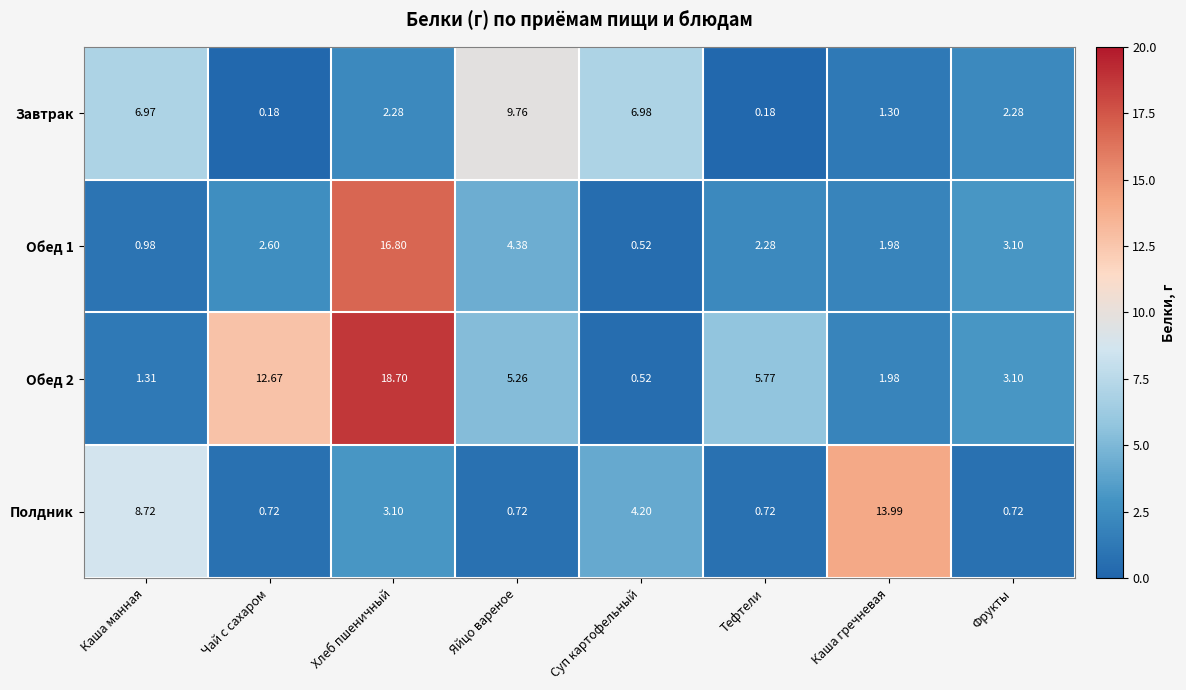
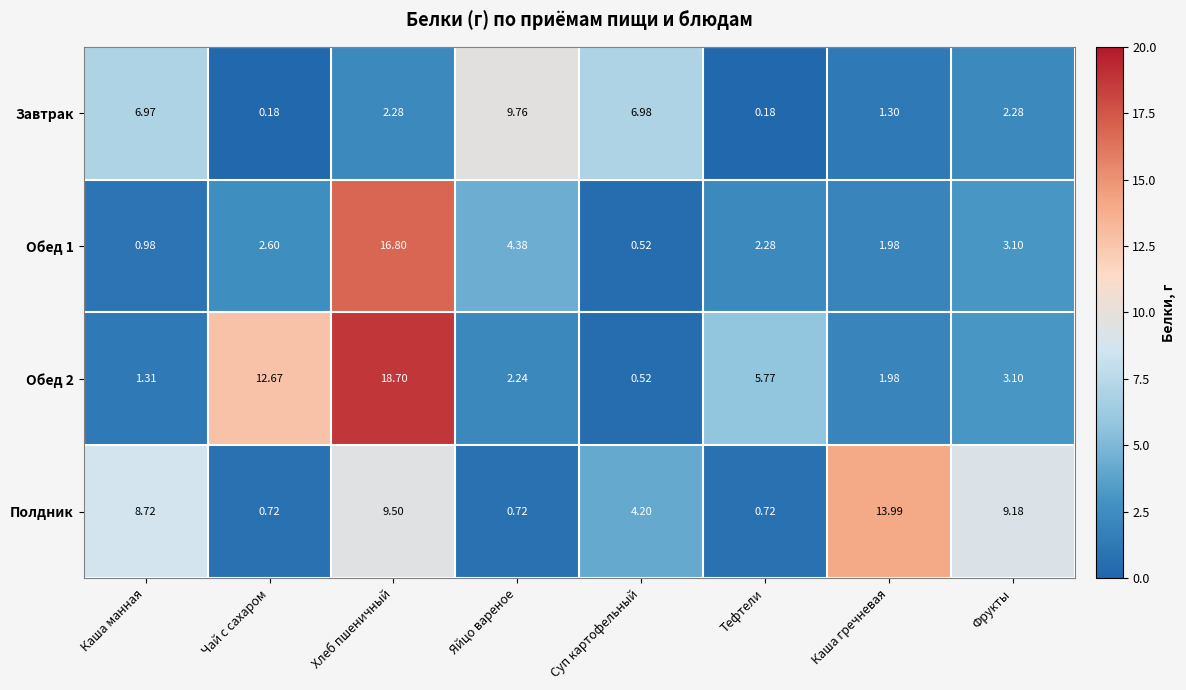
Обед 2, Яйцо вареное: 5.26 -> 2.24
Полдник, Хлеб пшеничный: 3.10 -> 9.50
Полдник, Фрукты: 0.72 -> 9.18
